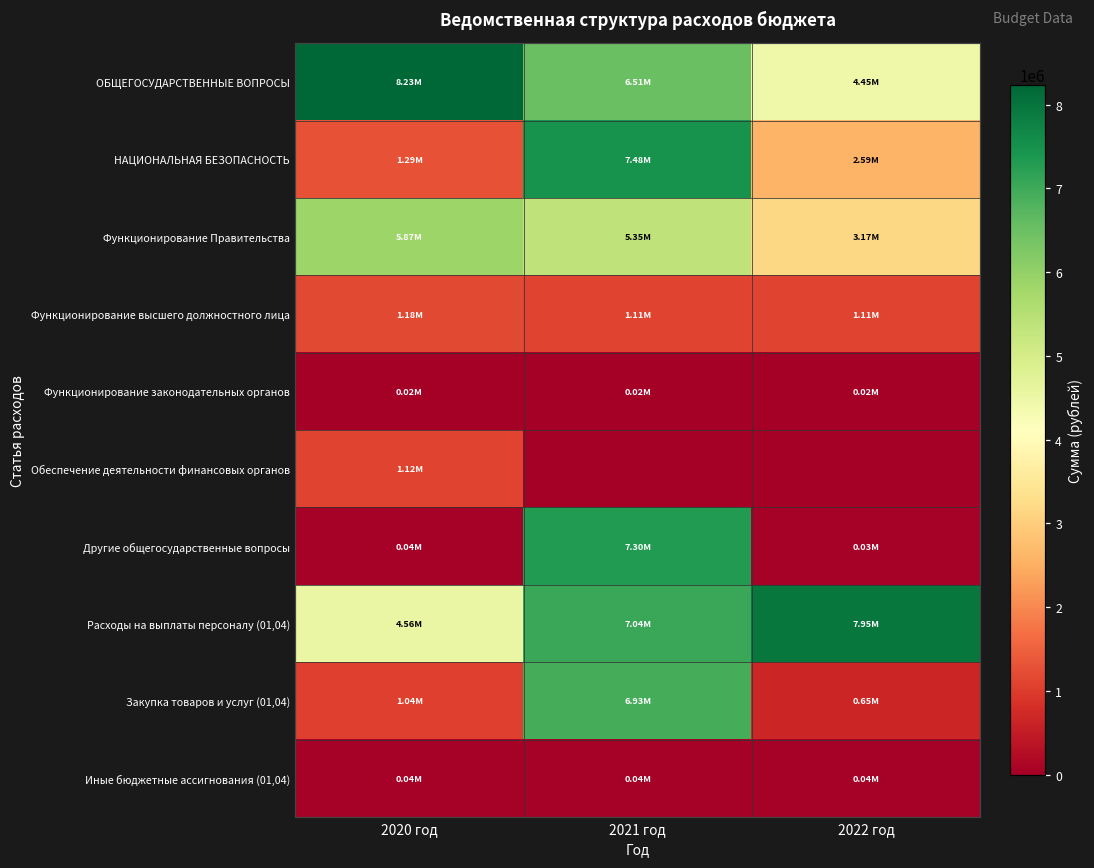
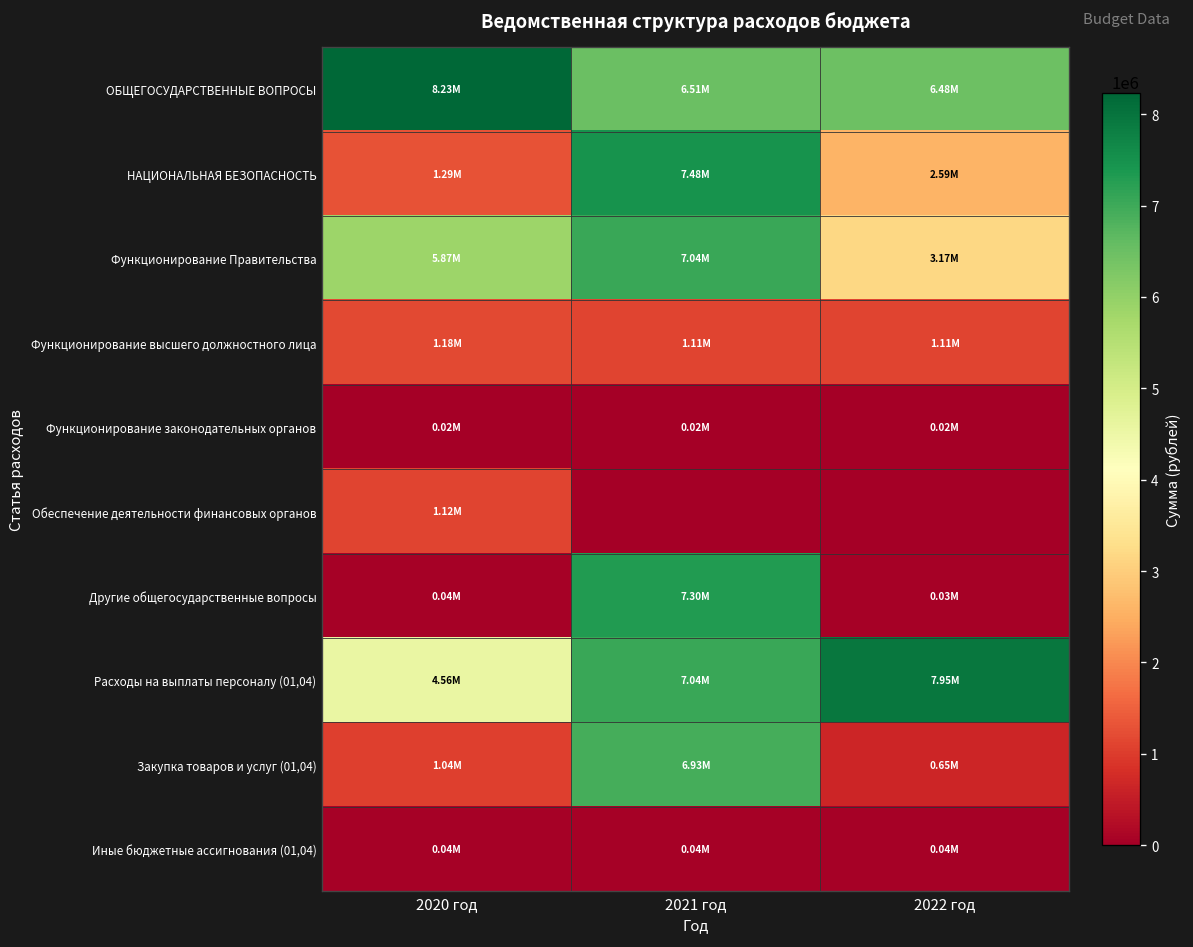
ОБЩЕГОСУДАРСТВЕННЫЕ ВОПРОСЫ, 2022 год: 4.45M -> 6.48M
Функционирование Правительства, 2021 год: 5.35M -> 7.04M
